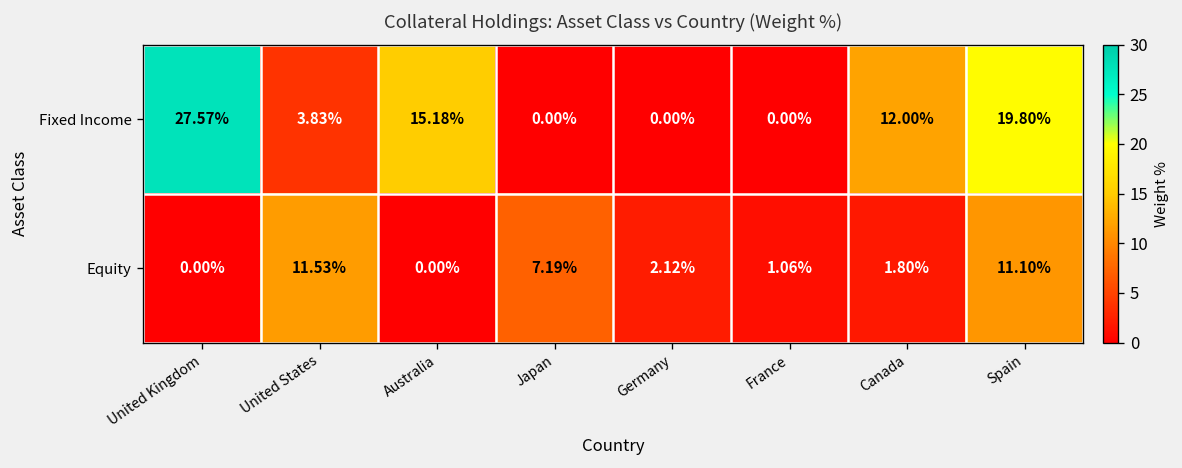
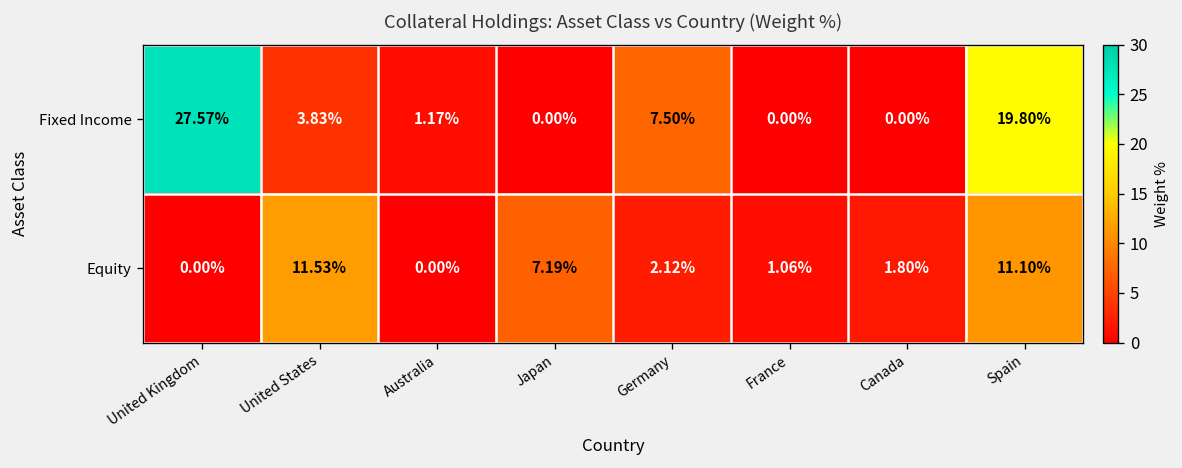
Fixed Income, Australia: 15.18% -> 1.17%
Fixed Income, Germany: 0.00% -> 7.50%
Fixed Income, Canada: 12.00% -> 0.00%
